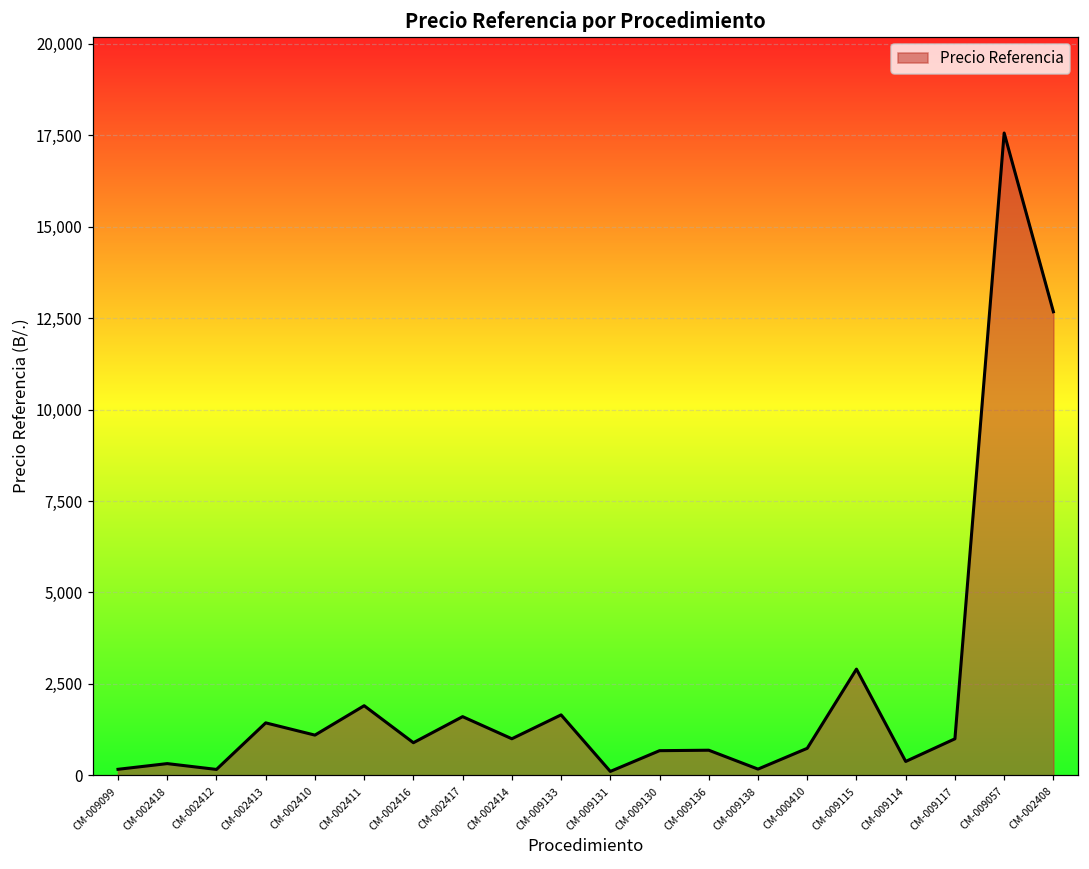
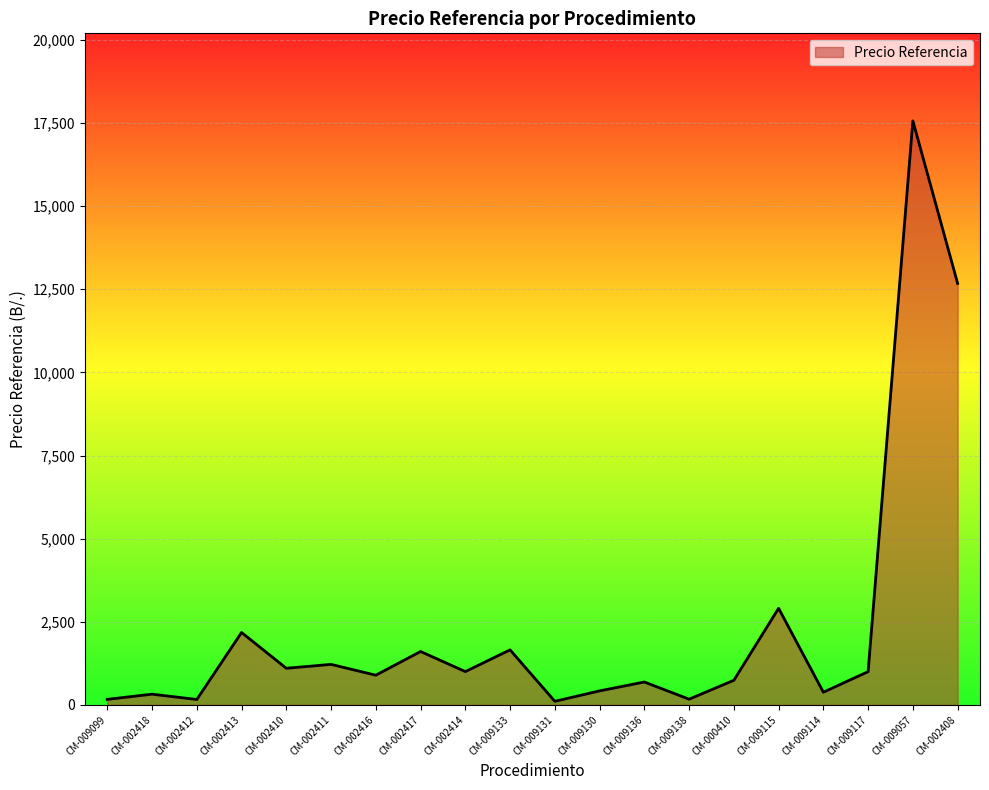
CM-002413: 1,400 -> 2,200
CM-002411: 1,900 -> 1,200
CM-009130: 700 -> 400
